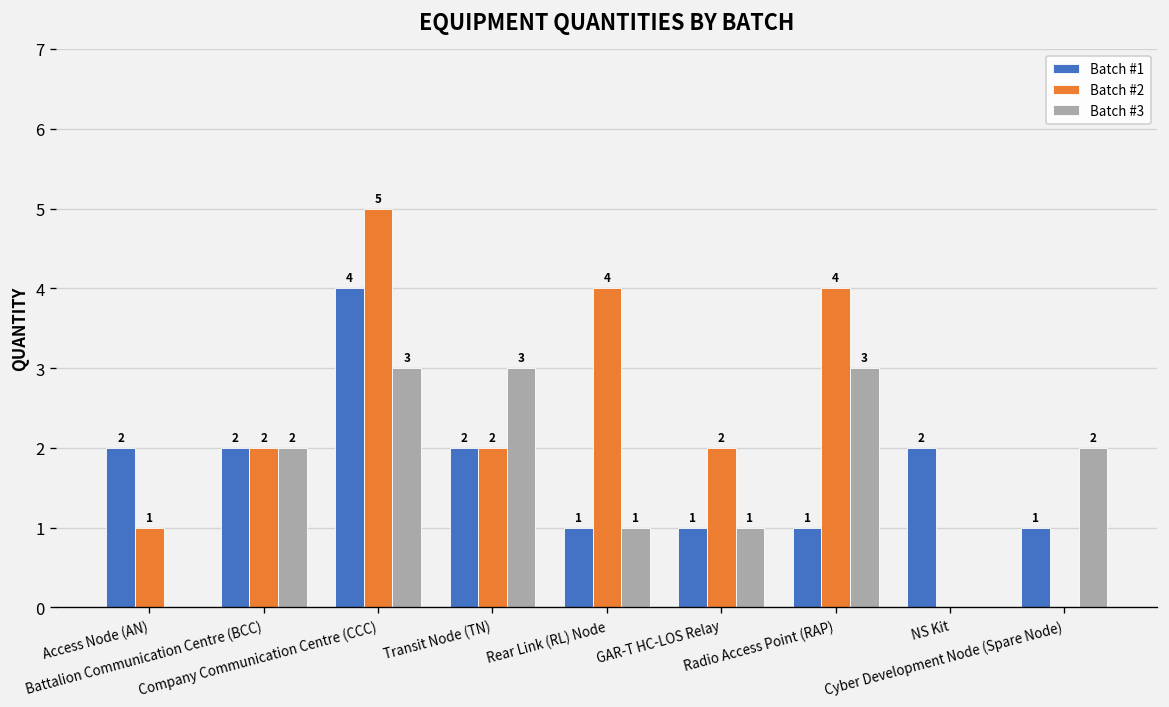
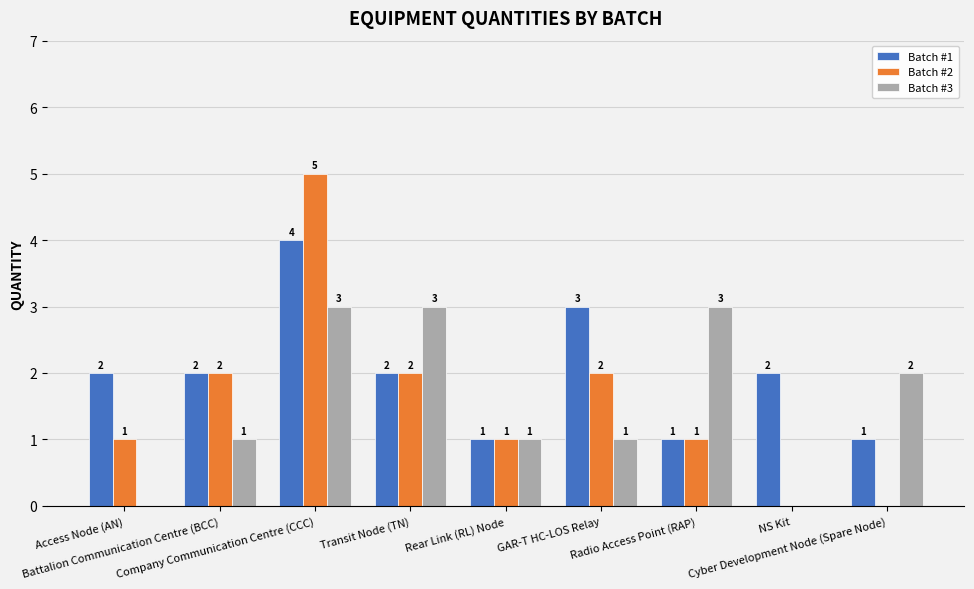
Batch #3, Battalion Communication Centre (BCC): 2 -> 1
Batch #2, Rear Link (RL) Node: 4 -> 1
Batch #1, GAR-T HC-LOS Relay: 1 -> 3
Batch #2, Radio Access Point (RAP): 4 -> 1
